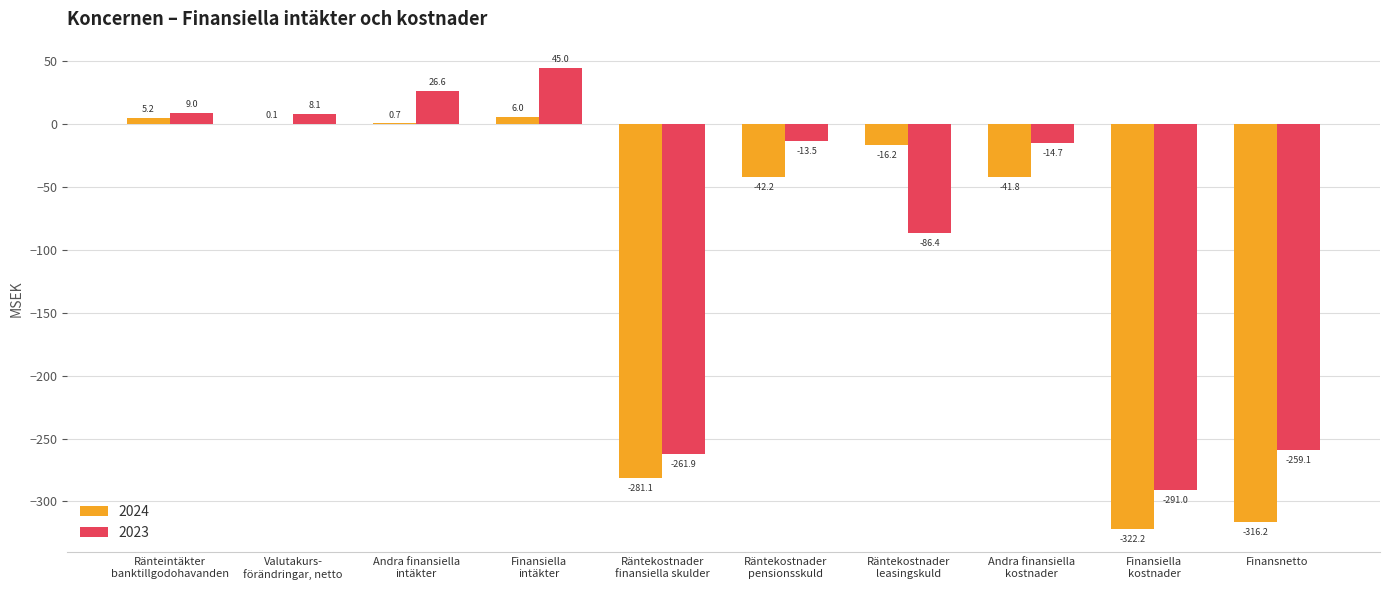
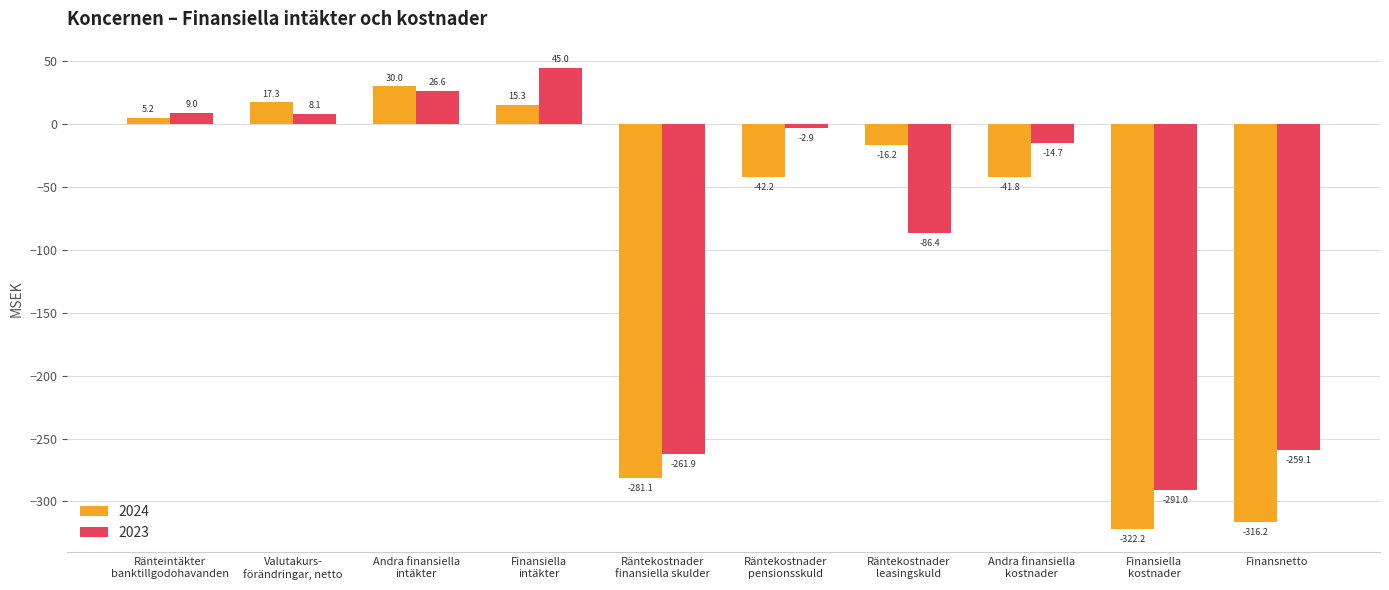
2024, Valutakurs- förändringar, netto: 0.1 -> 17.3
2024, Andra finansiella intäkter: 0.7 -> 30.0
2024, Finansiella intäkter: 6.0 -> 15.3
2023, Räntekostnader pensionsskuld: -13.5 -> -2.9
